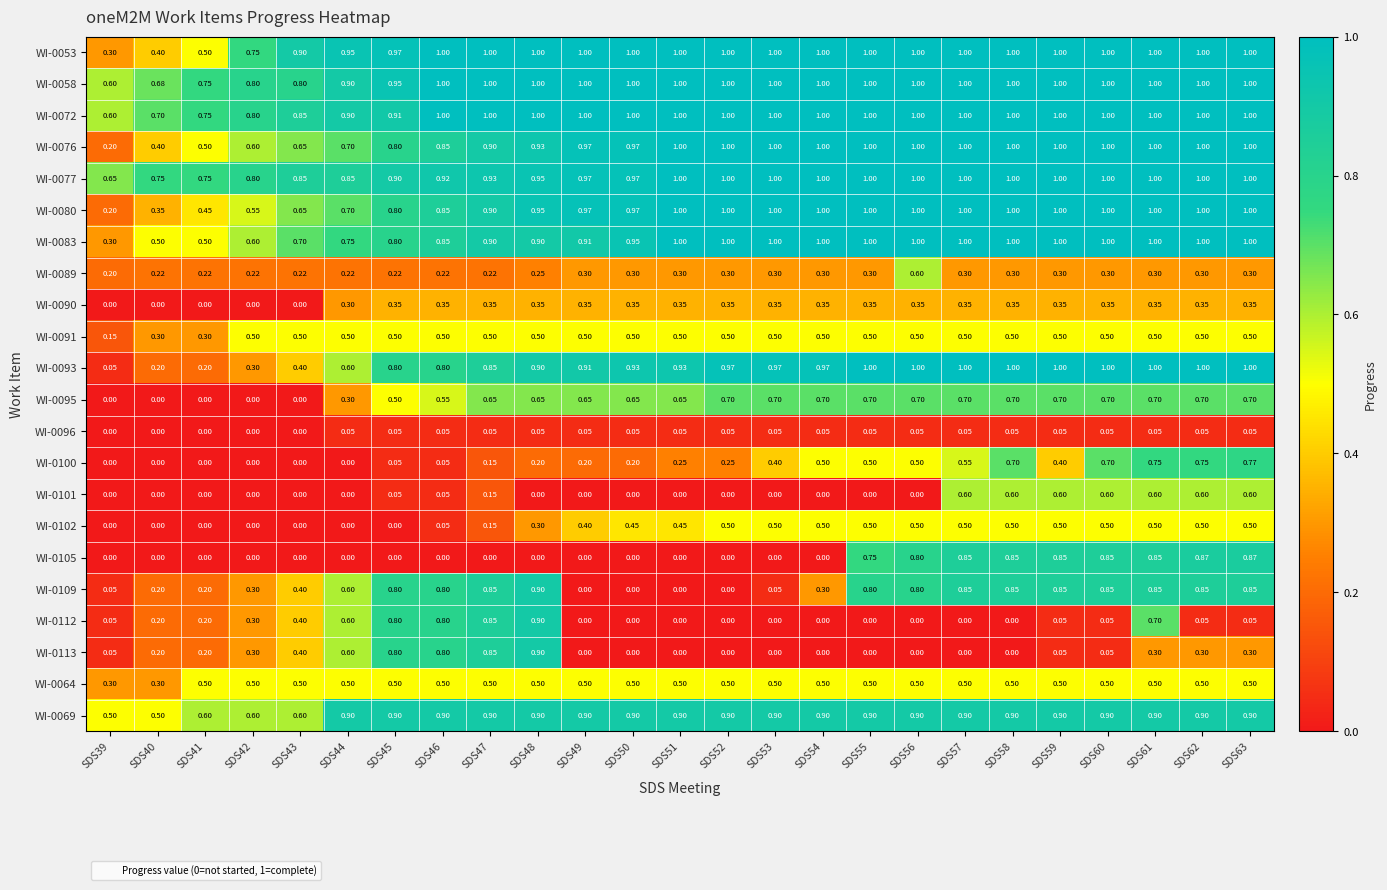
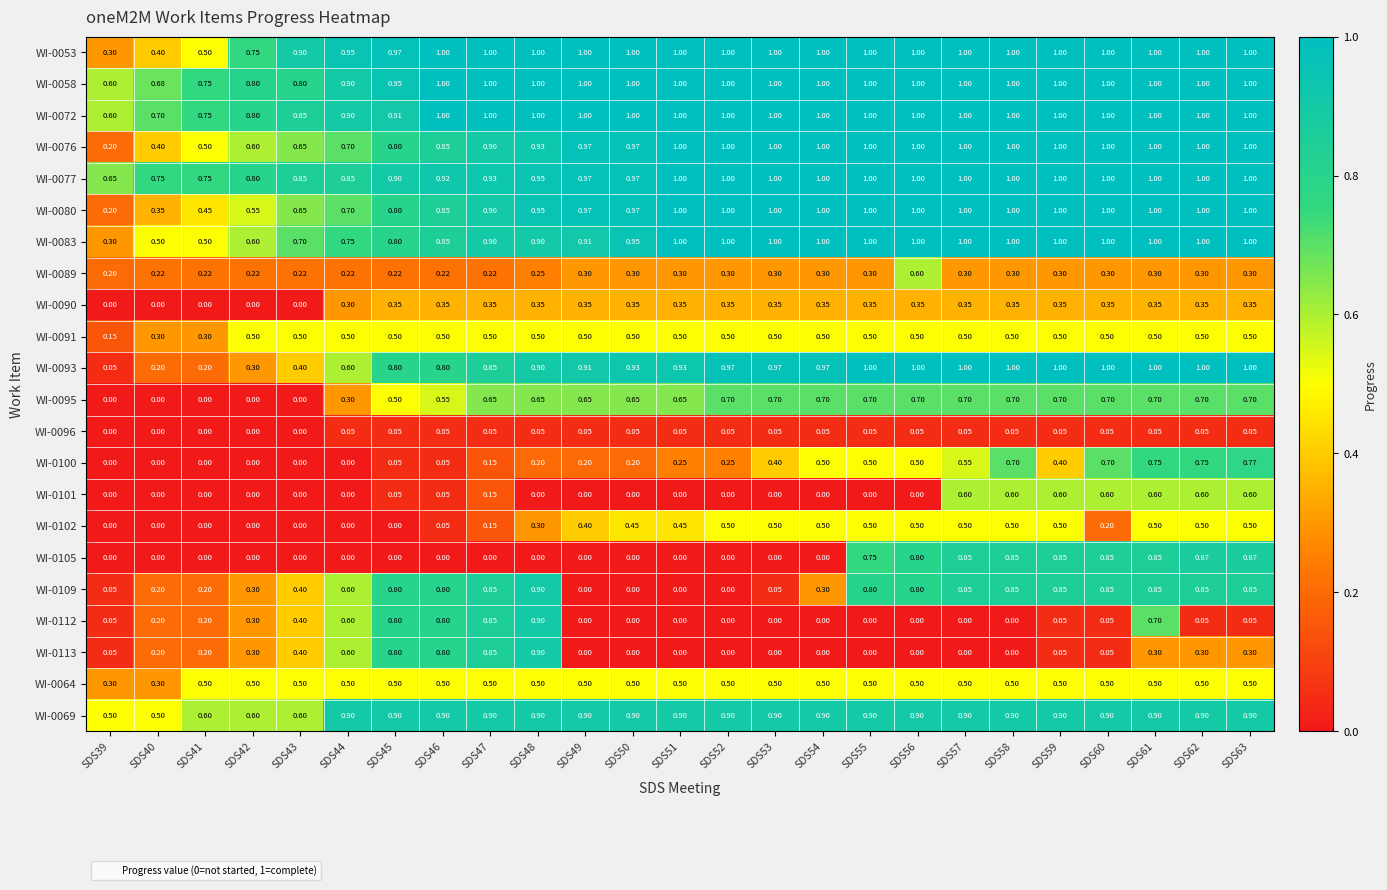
WI-0102, SDS60: 0.50 -> 0.20
